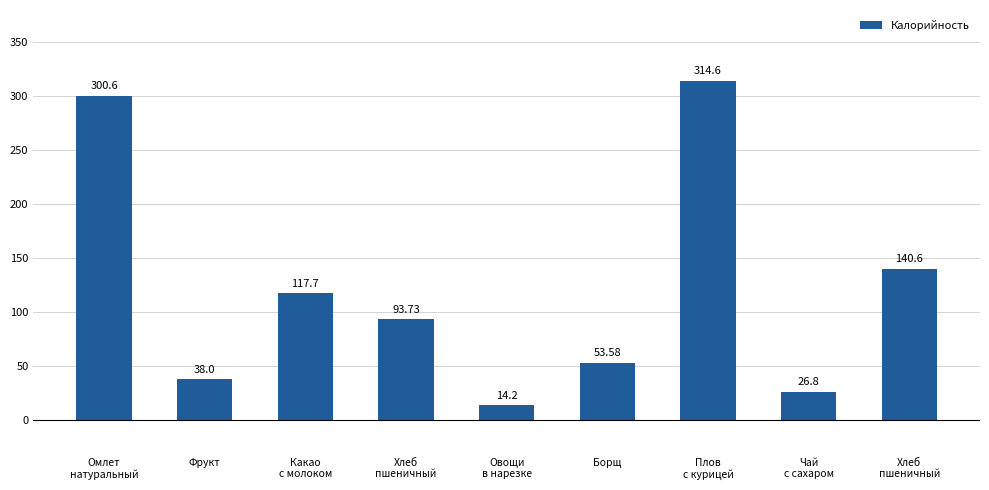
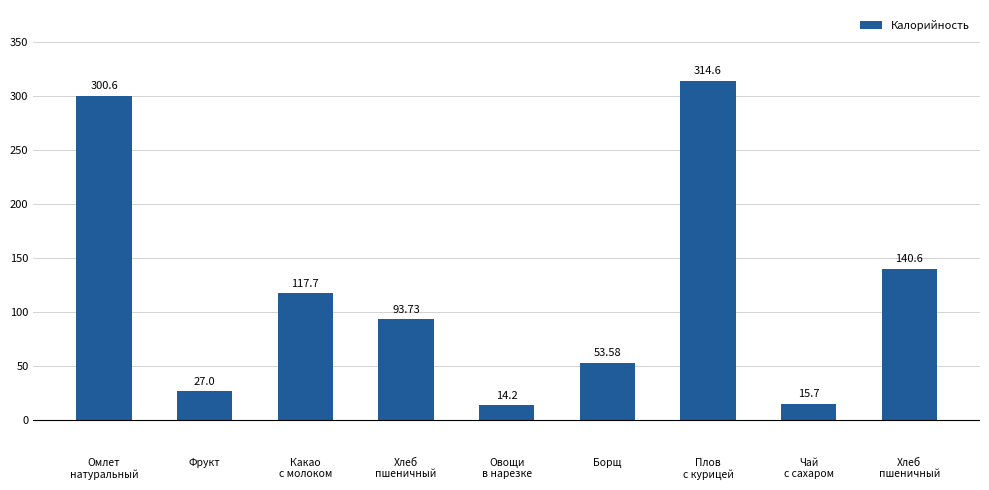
Фрукт: 38.0 -> 27.0
Чай с сахаром: 26.8 -> 15.7
